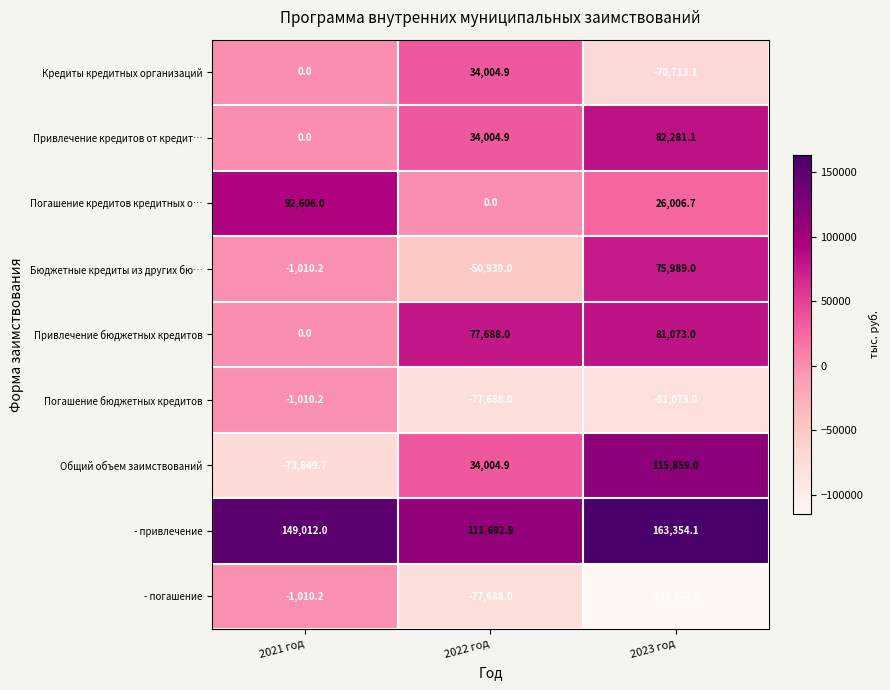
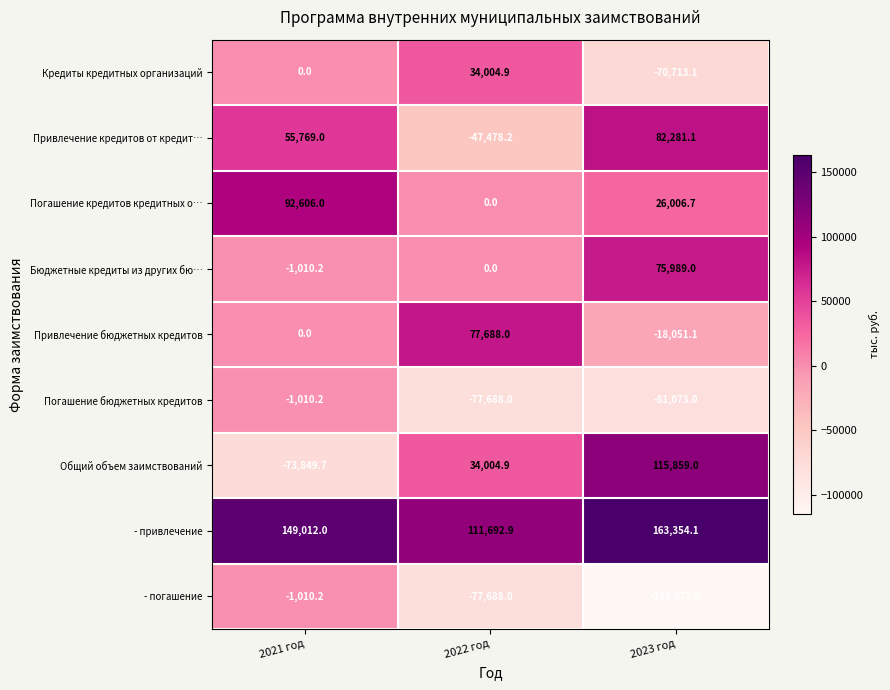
Привлечение кредитов от кредит…, 2021 год: 0.0 -> 55,769.0
Привлечение кредитов от кредит…, 2022 год: 34,004.9 -> -47,478.2
Бюджетные кредиты из других бю…, 2022 год: -50,939.0 -> 0.0
Привлечение бюджетных кредитов, 2023 год: 81,073.0 -> -18,051.1
